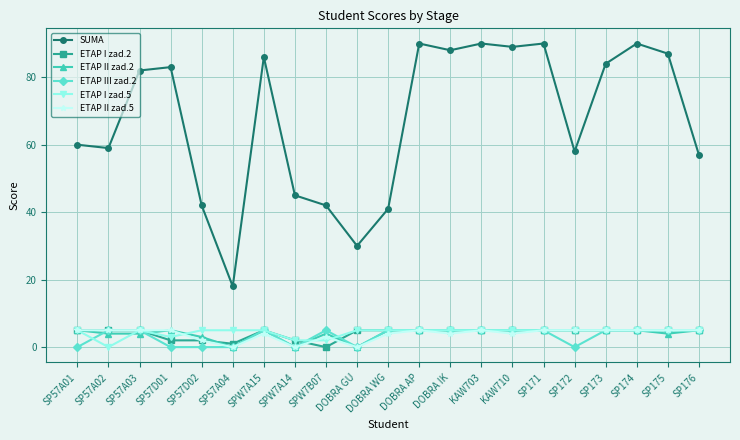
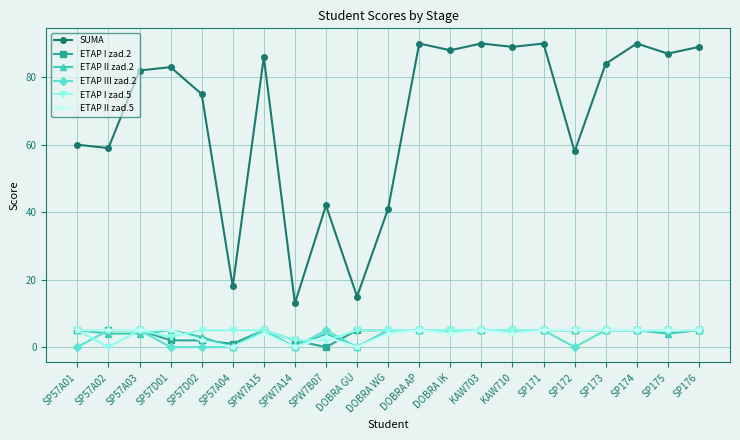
SUMA, SP57D02: 42 -> 75
SUMA, SPW7A14: 45 -> 13
SUMA, DOBRA GU: 30 -> 15
SUMA, SP176: 57 -> 89
